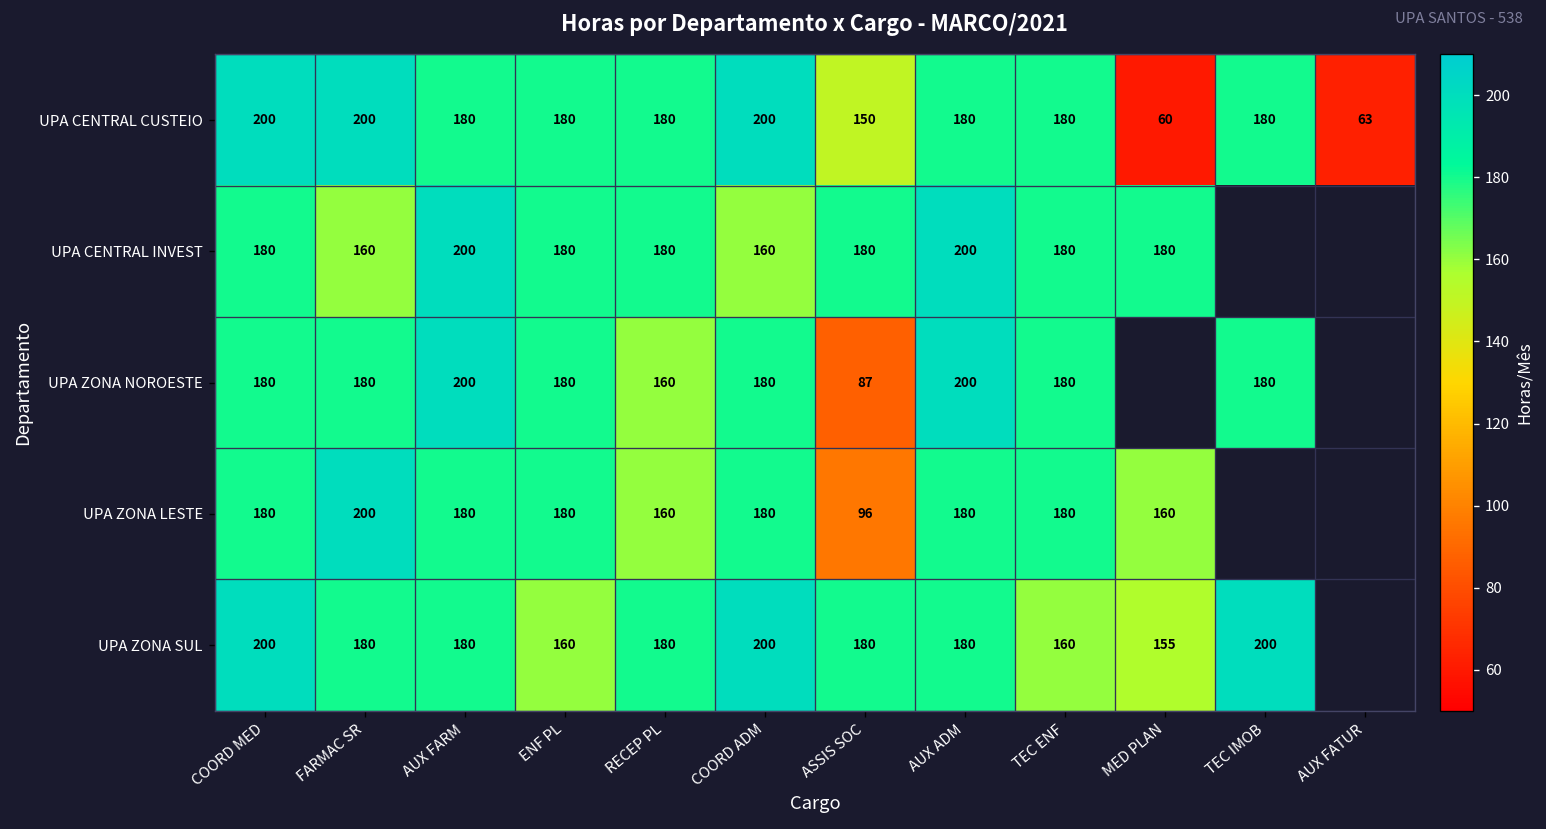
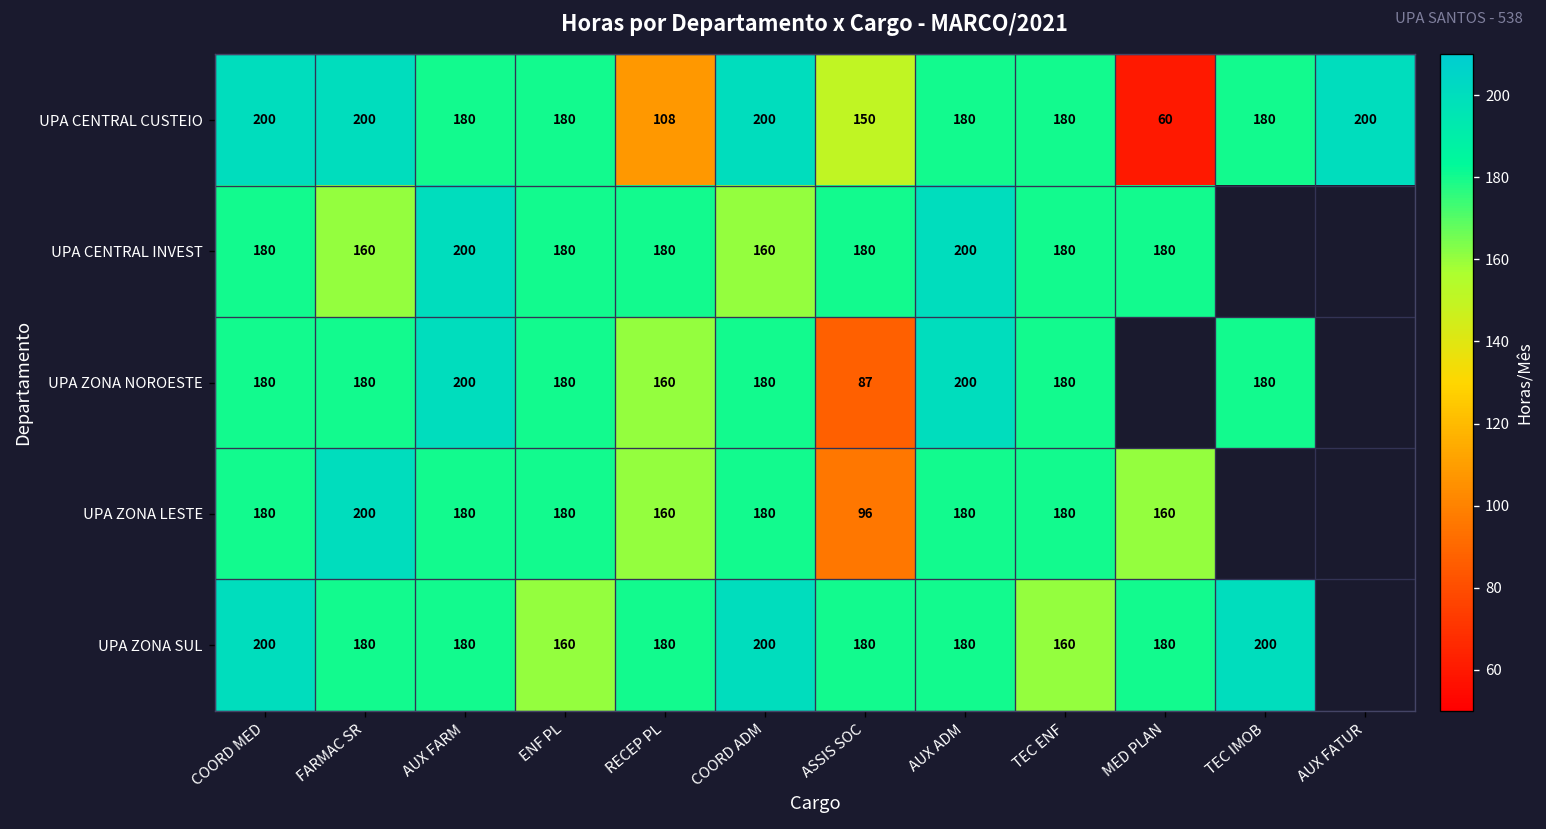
UPA CENTRAL CUSTEIO, RECEP PL: 180 -> 108
UPA CENTRAL CUSTEIO, AUX FATUR: 63 -> 200
UPA ZONA SUL, MED PLAN: 155 -> 180
